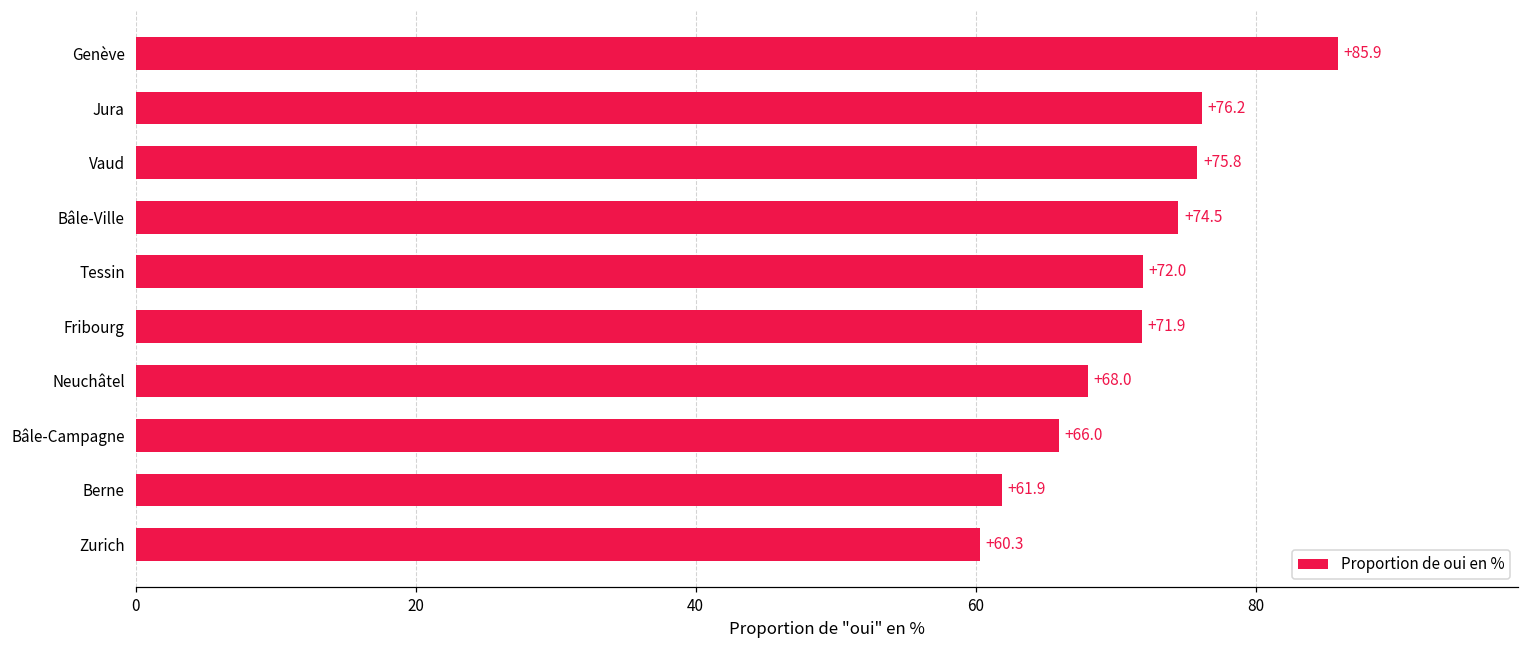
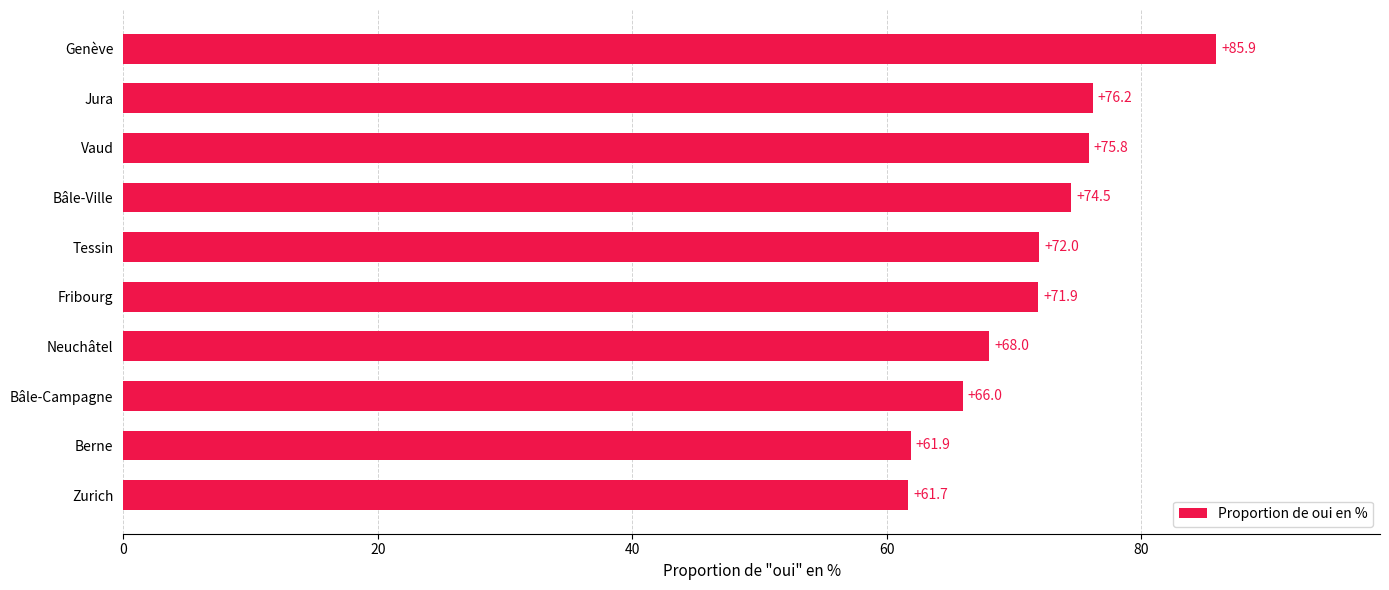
Zurich: +60.3 -> +61.7
